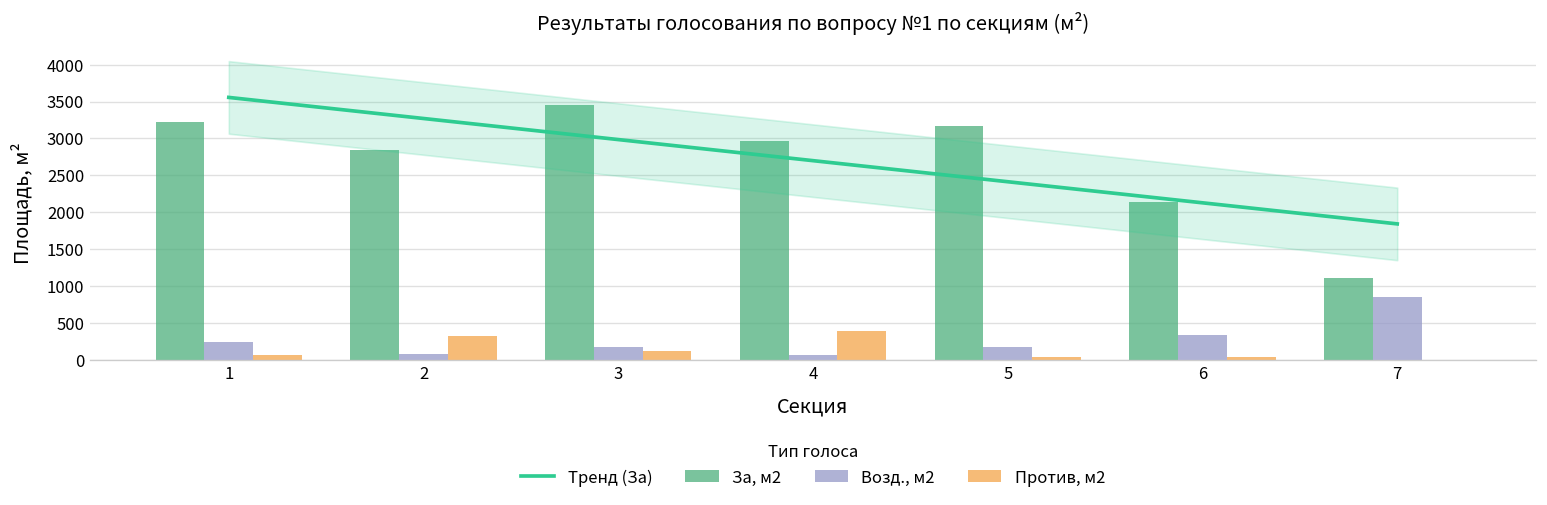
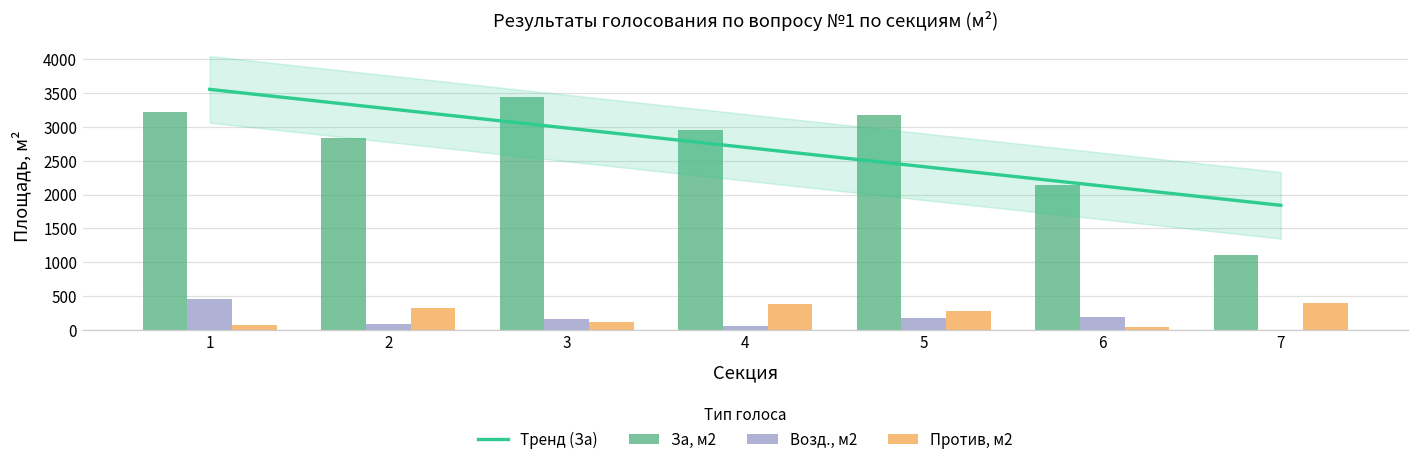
Возд., м2, 1: 200 -> 500
Против, м2, 5: 0 -> 300
Возд., м2, 6: 300 -> 200
Возд., м2, 7: 800 -> 0
Против, м2, 7: 0 -> 400
